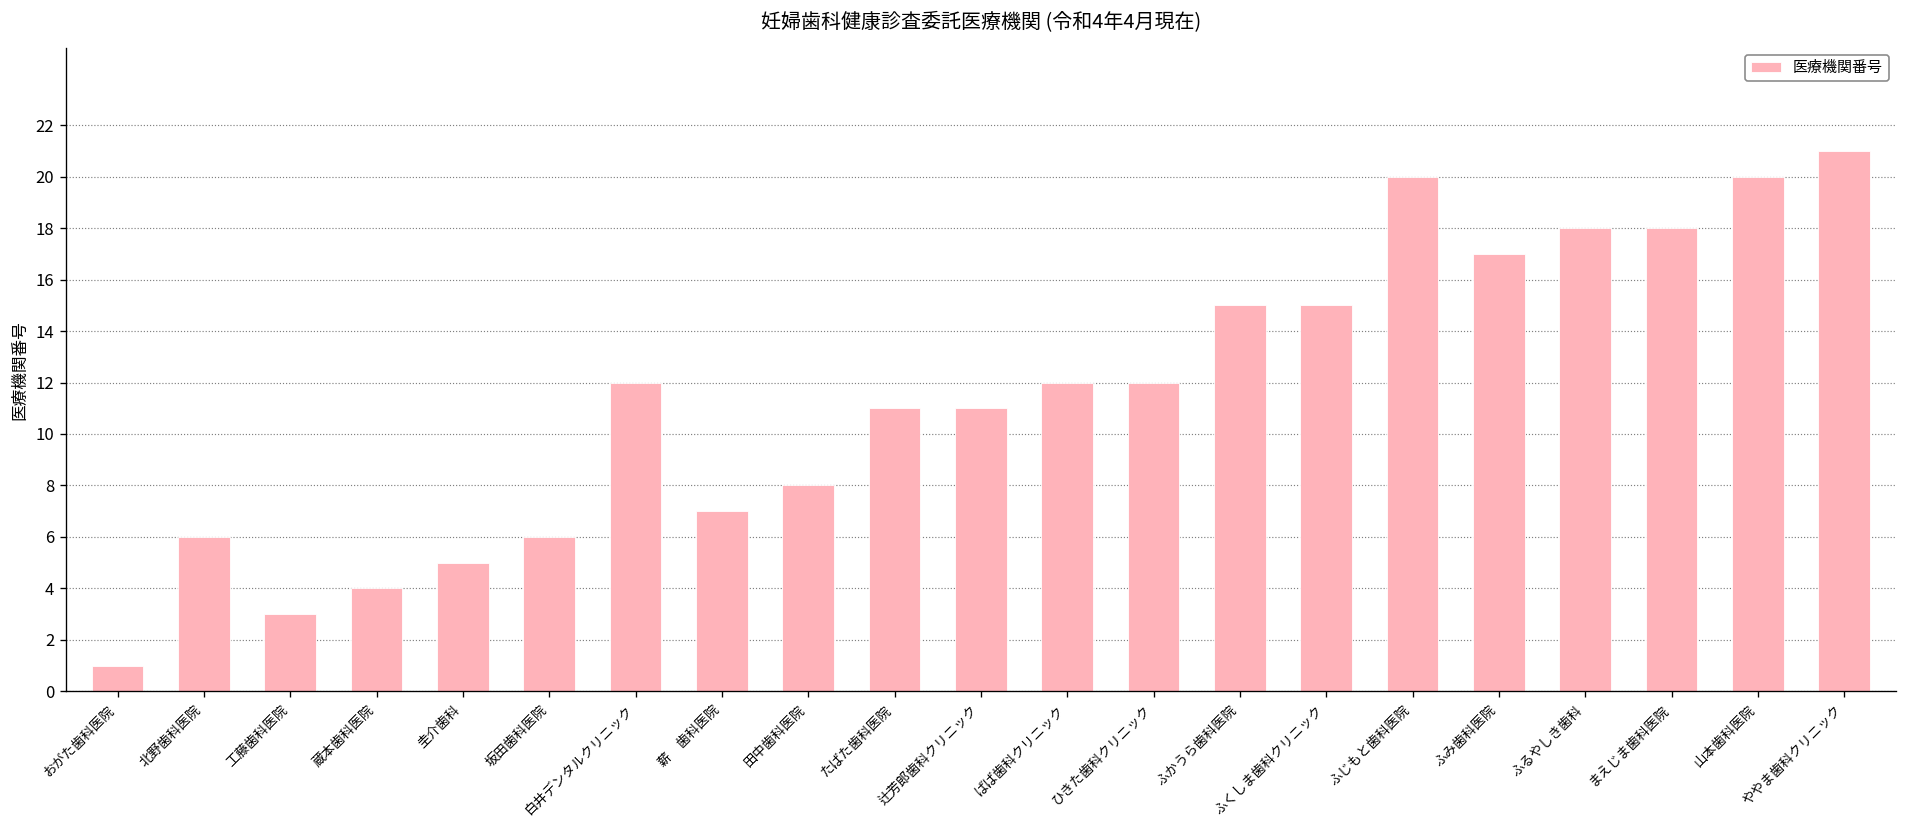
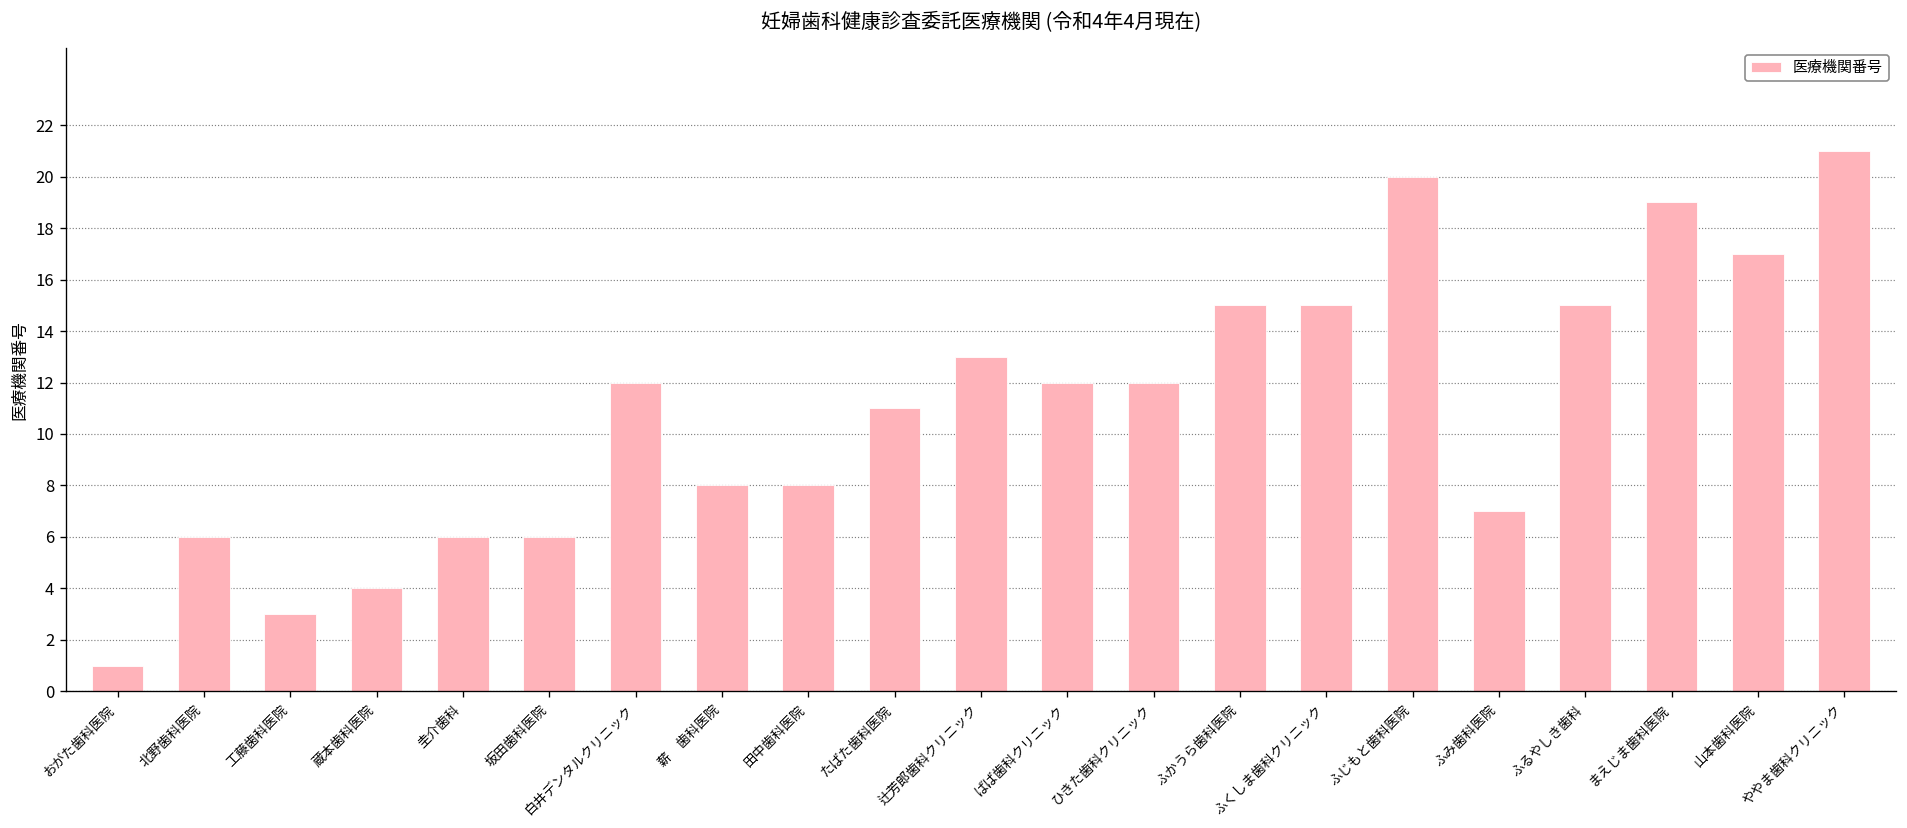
圭介歯科: 5 -> 6
薪 歯科医院: 7 -> 8
辻芳郎歯科クリニック: 11 -> 13
ふみ歯科医院: 17 -> 7
ふるやしき歯科: 18 -> 15
まえじま歯科医院: 18 -> 19
山本歯科医院: 20 -> 17
